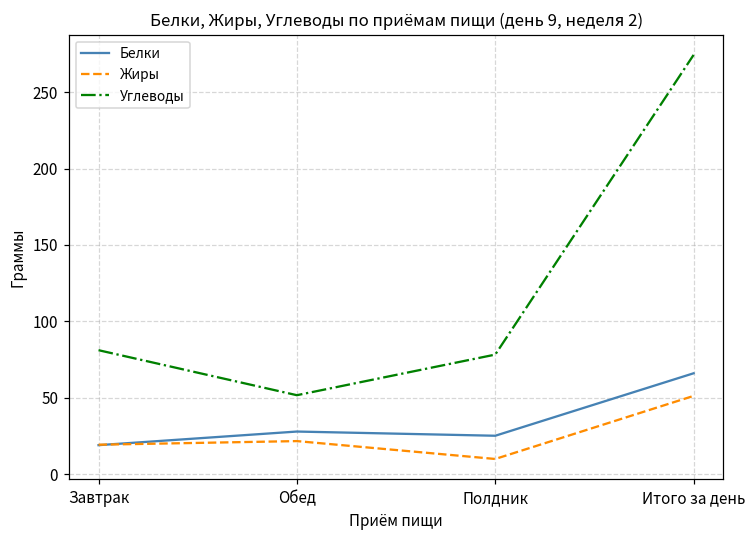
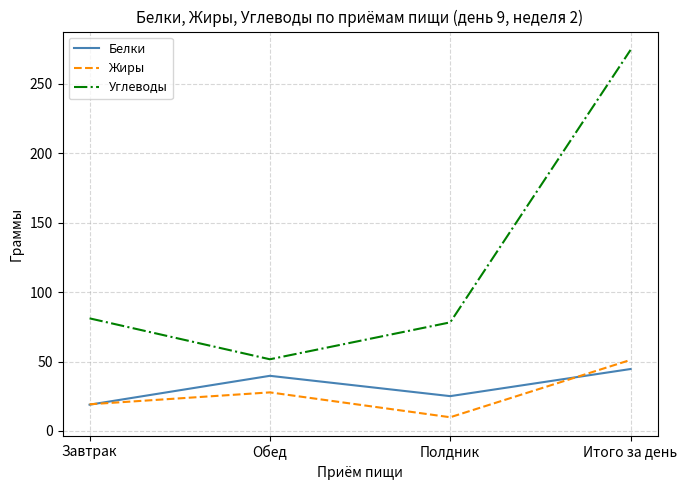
Белки, Обед: 28 -> 40
Жиры, Обед: 22 -> 28
Белки, Итого за день: 66 -> 45
